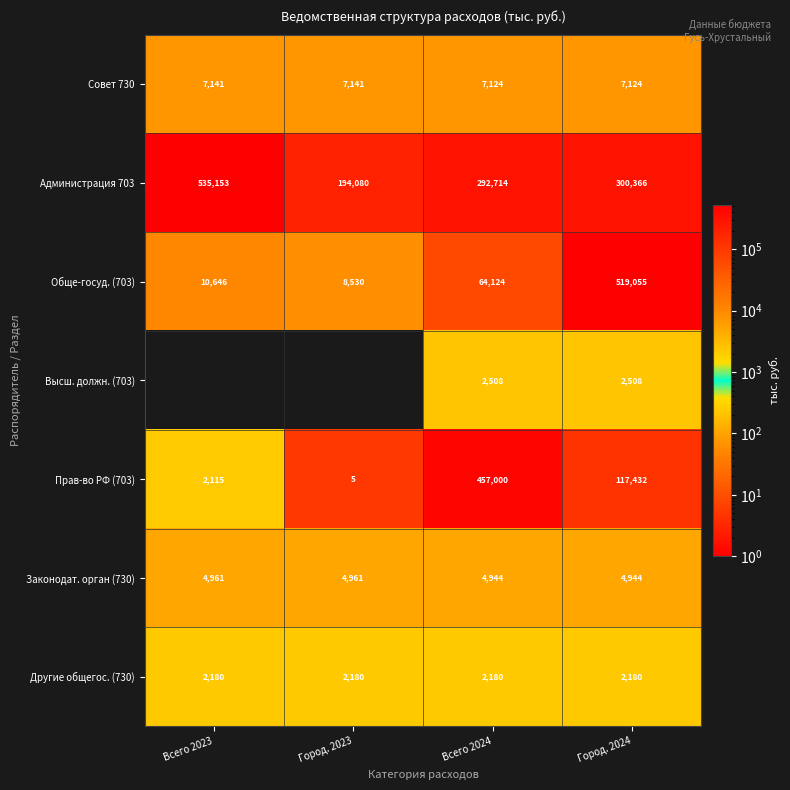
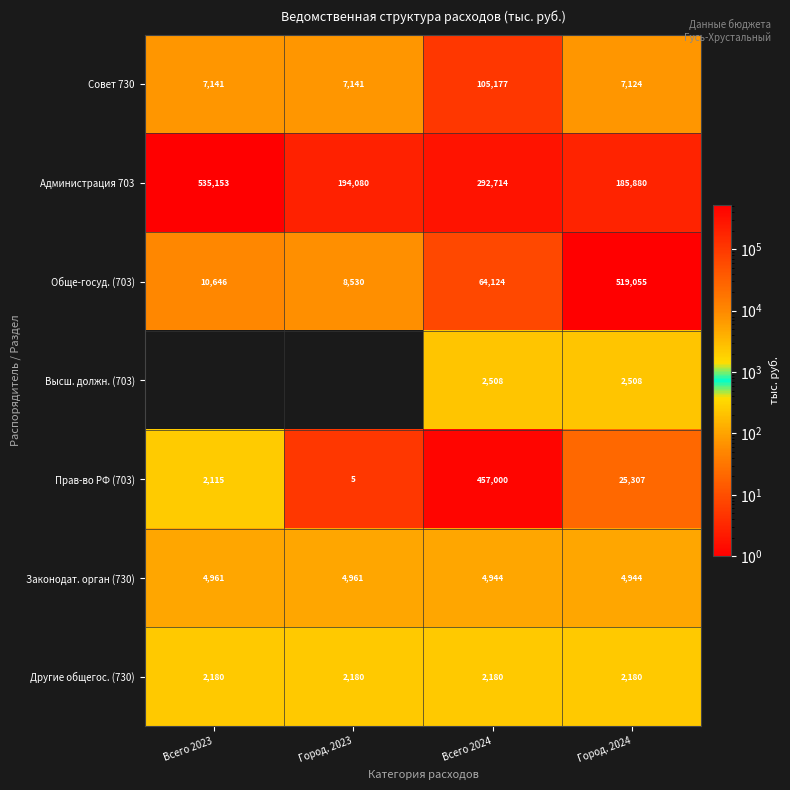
Совет 730, Всего 2024: 7,124 -> 105,177
Администрация 703, Город. 2024: 300,366 -> 185,880
Прав-во РФ (703), Город. 2024: 117,432 -> 25,307
